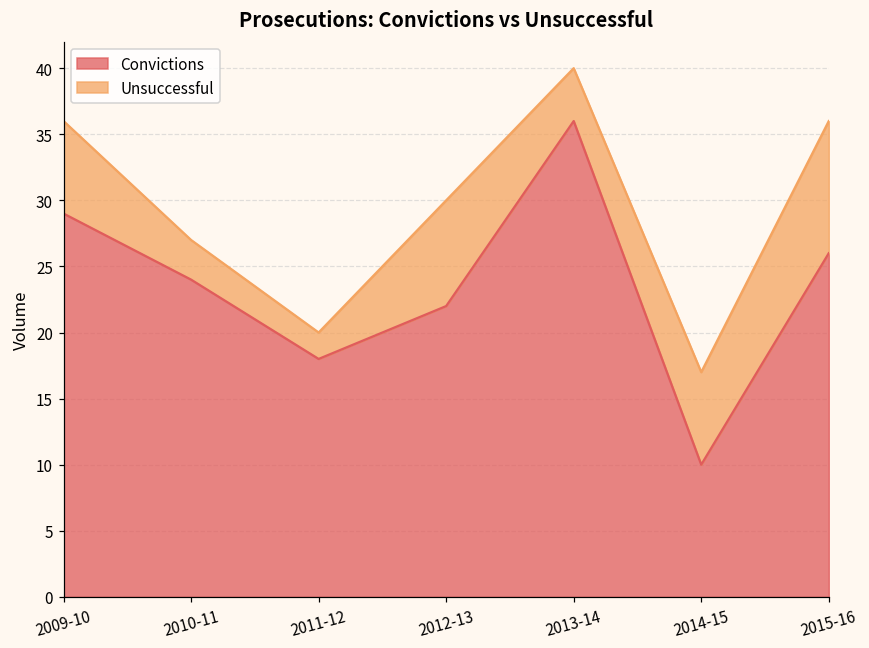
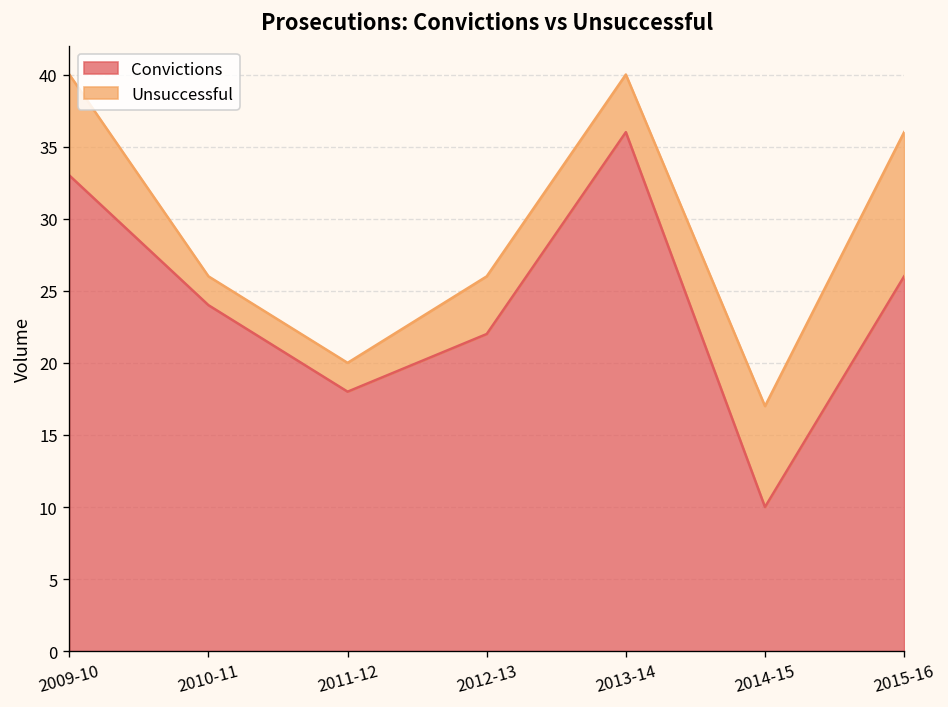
Convictions, 2009-10: 29 -> 33
Unsuccessful, 2010-11: 3 -> 2
Unsuccessful, 2012-13: 8 -> 4
